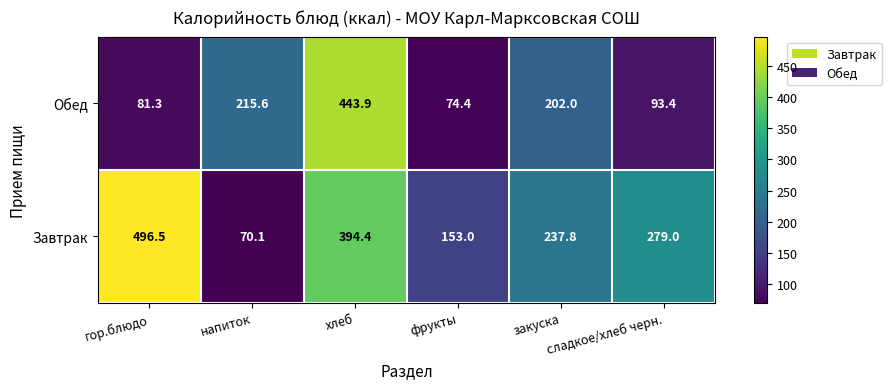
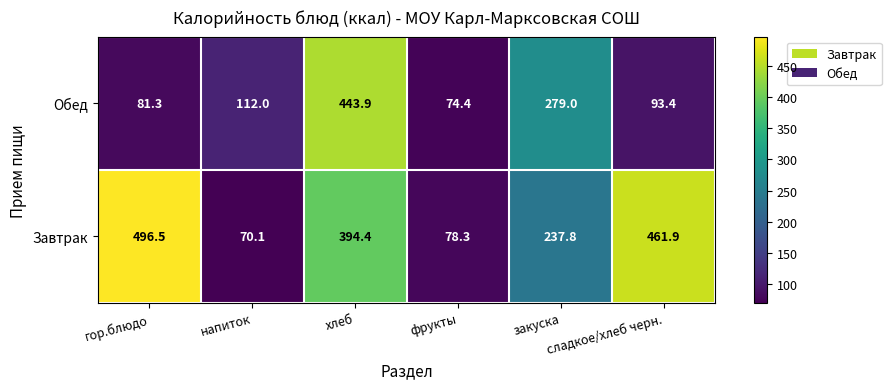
Обед, напиток: 215.6 -> 112.0
Обед, закуска: 202.0 -> 279.0
Завтрак, фрукты: 153.0 -> 78.3
Завтрак, сладкое/хлеб черн.: 279.0 -> 461.9
